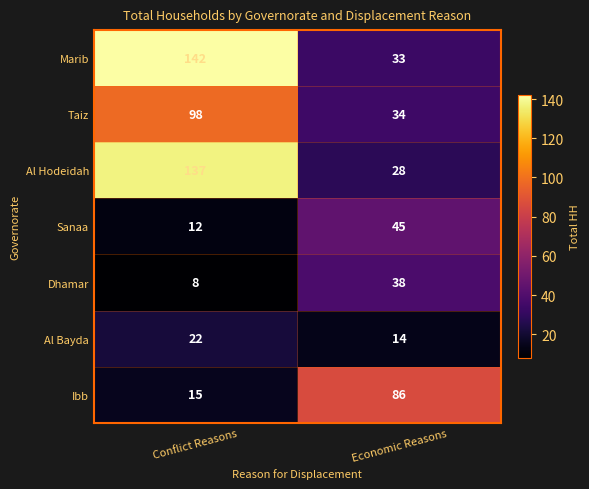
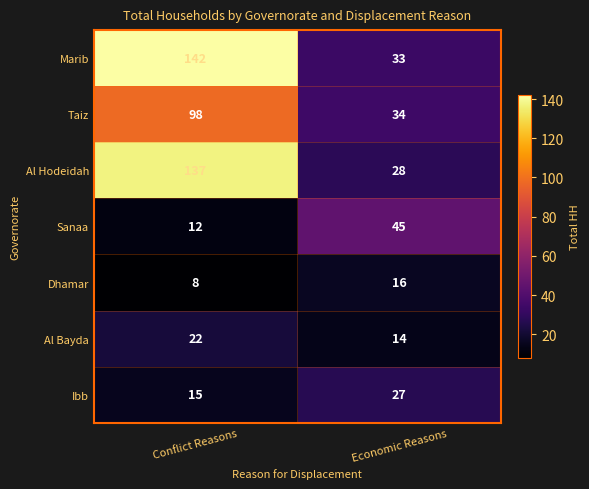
Dhamar, Economic Reasons: 38 -> 16
Ibb, Economic Reasons: 86 -> 27
